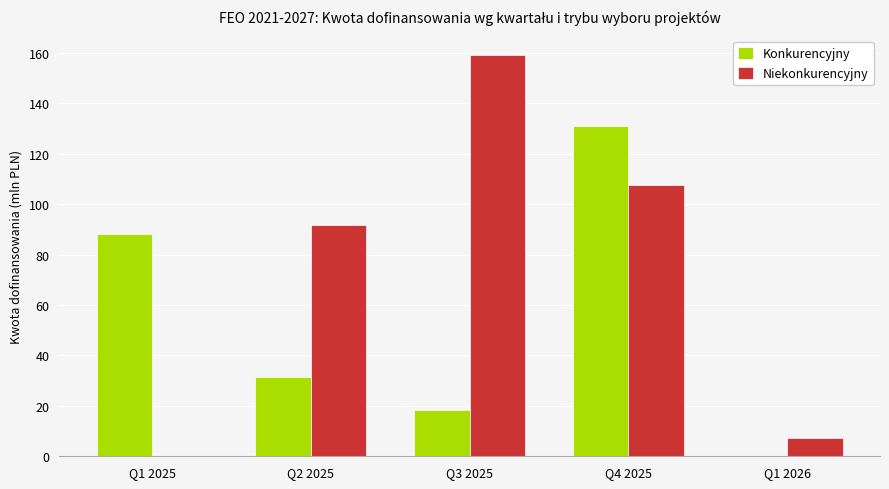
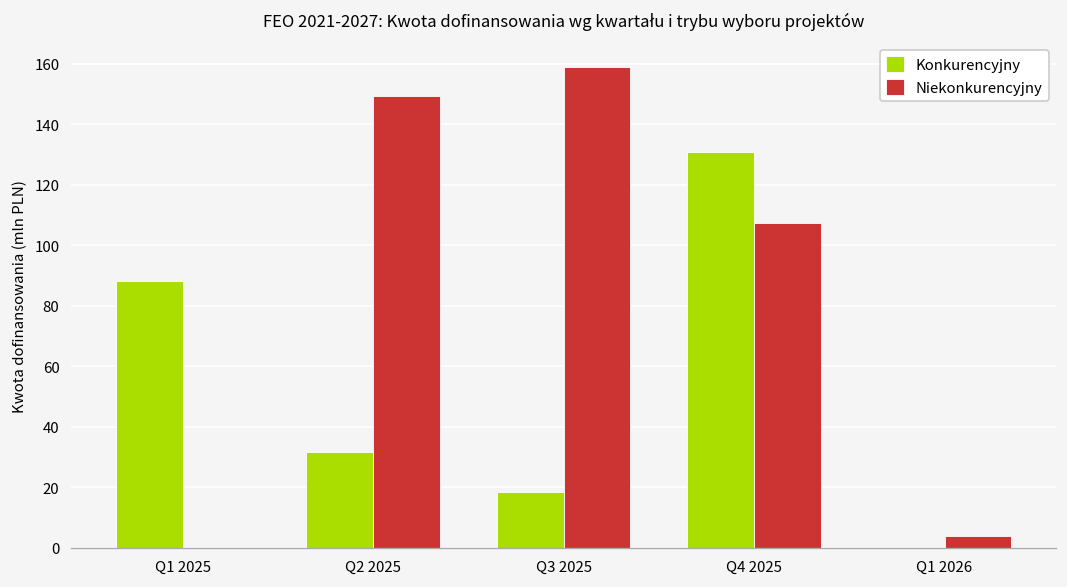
Niekonkurencyjny, Q2 2025: 92 -> 149
Niekonkurencyjny, Q1 2026: 7 -> 4
